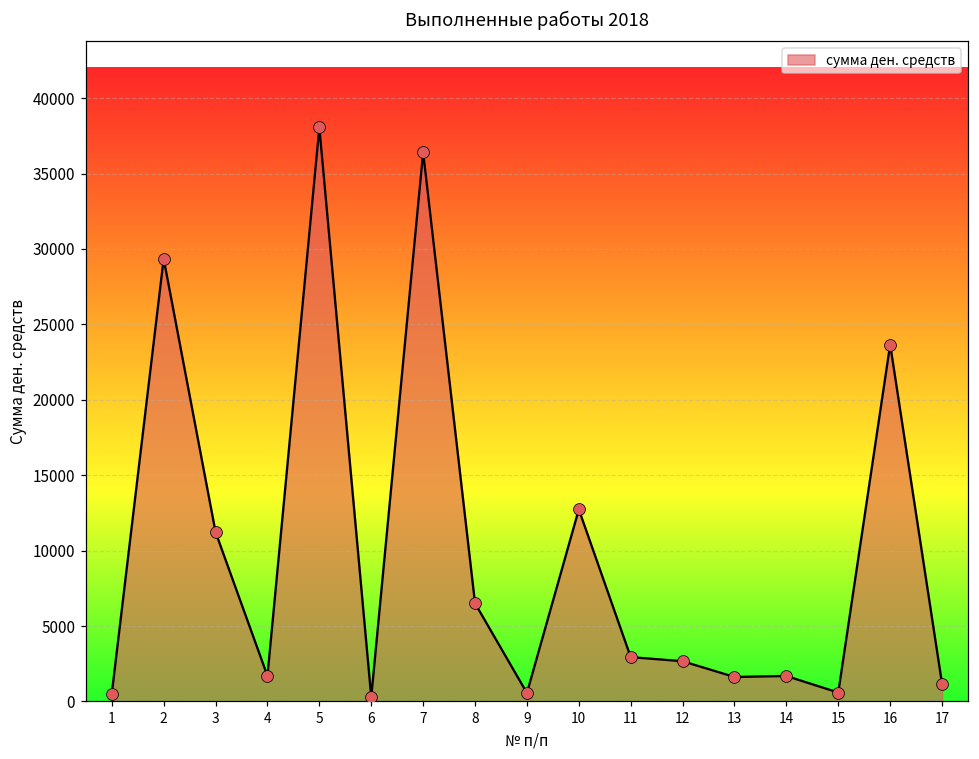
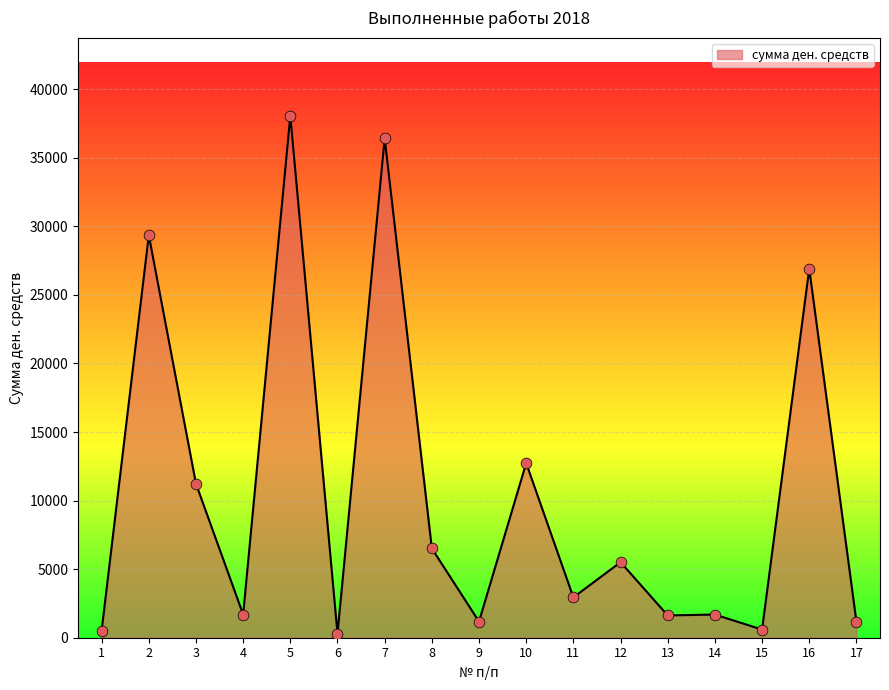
9: 600 -> 1200
12: 2700 -> 5500
16: 23700 -> 26900
